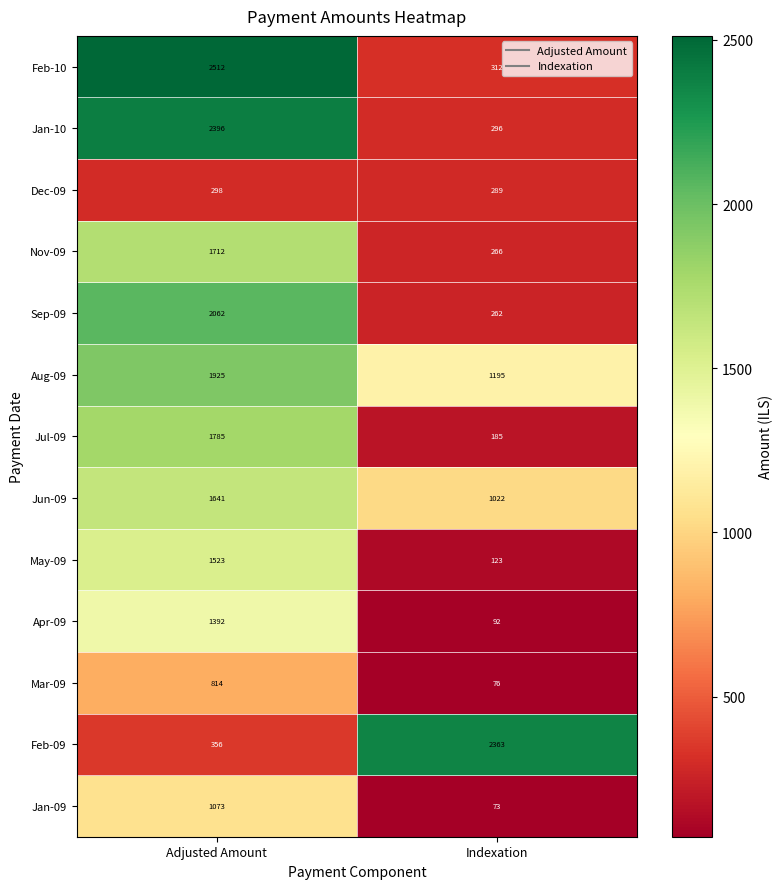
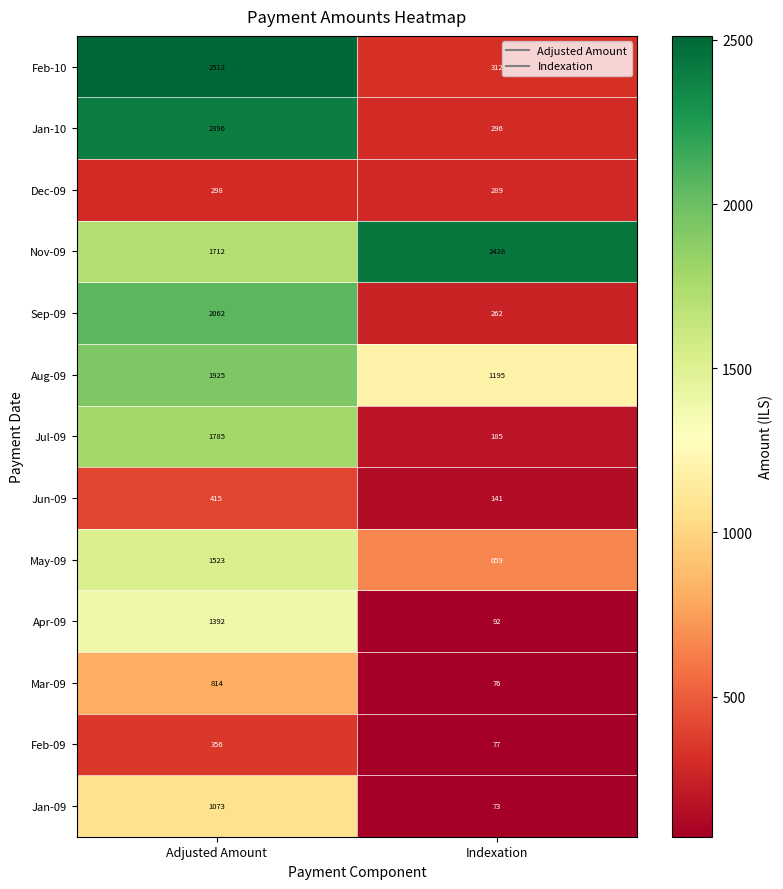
Nov-09, Indexation: 266 -> 2428
Jun-09, Adjusted Amount: 1641 -> 415
Jun-09, Indexation: 1022 -> 141
May-09, Indexation: 123 -> 659
Feb-09, Indexation: 2363 -> 77
